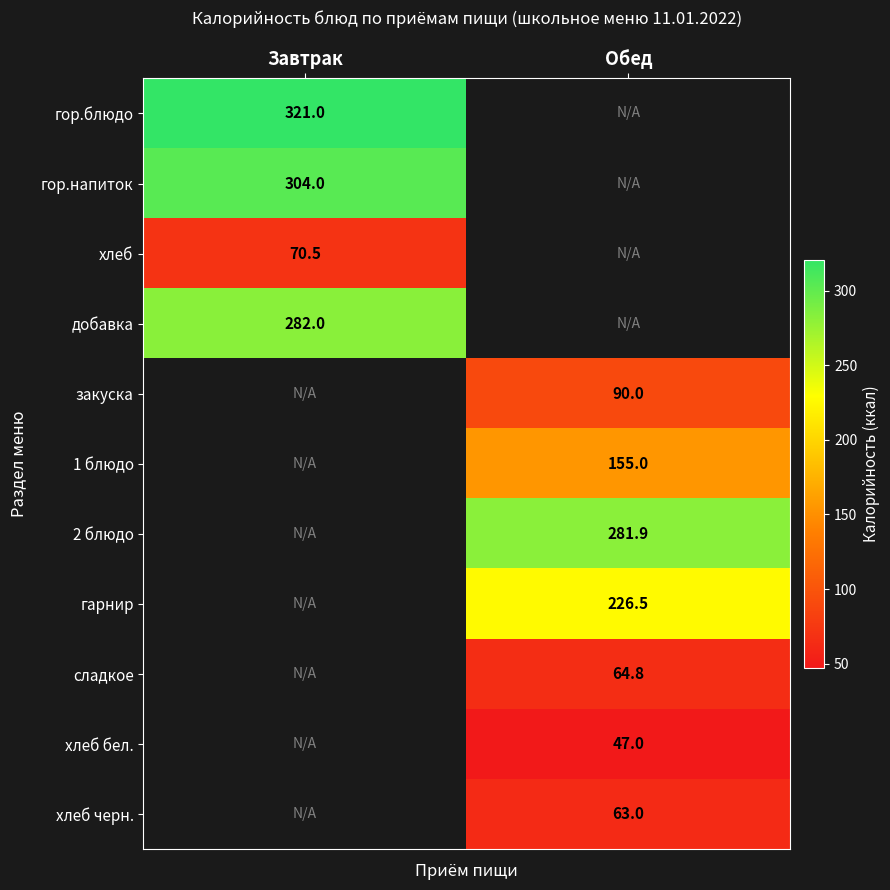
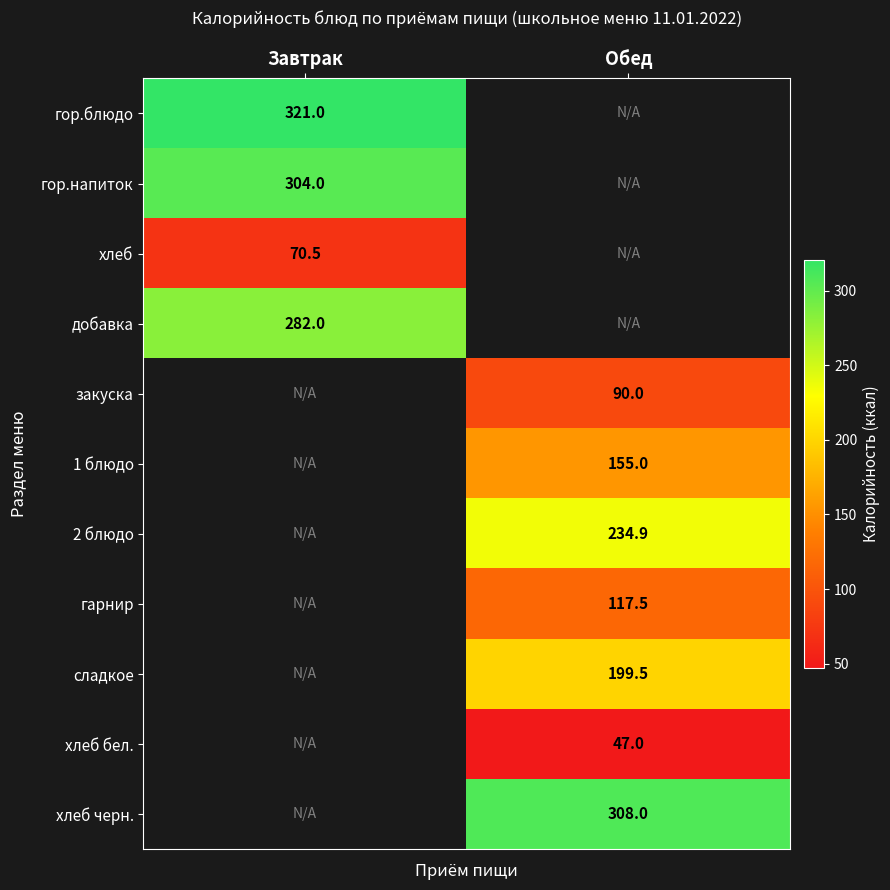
2 блюдо, Обед: 281.9 -> 234.9
гарнир, Обед: 226.5 -> 117.5
сладкое, Обед: 64.8 -> 199.5
хлеб черн., Обед: 63.0 -> 308.0
